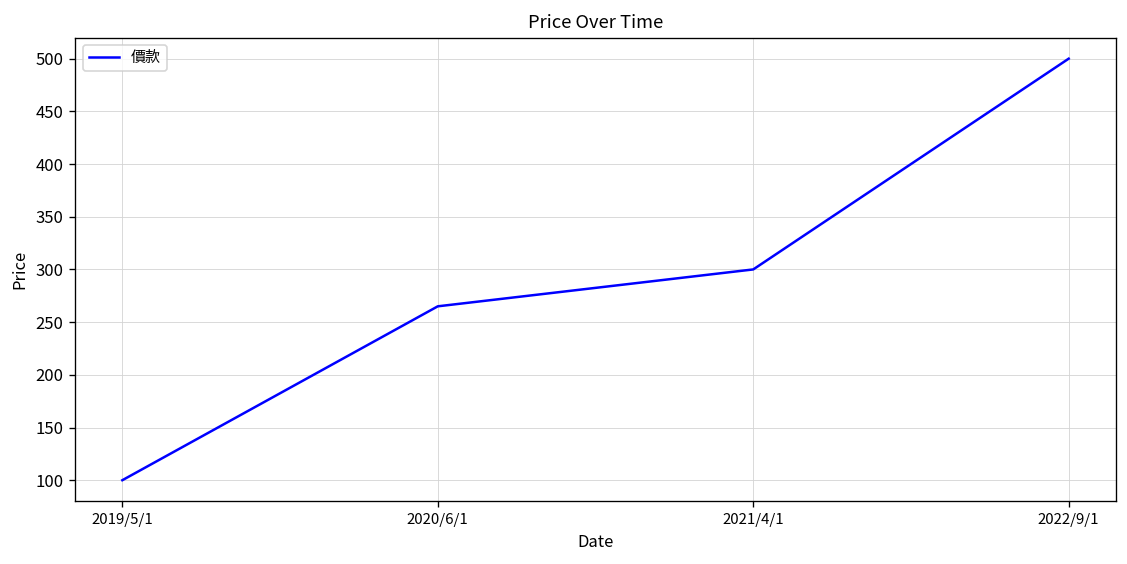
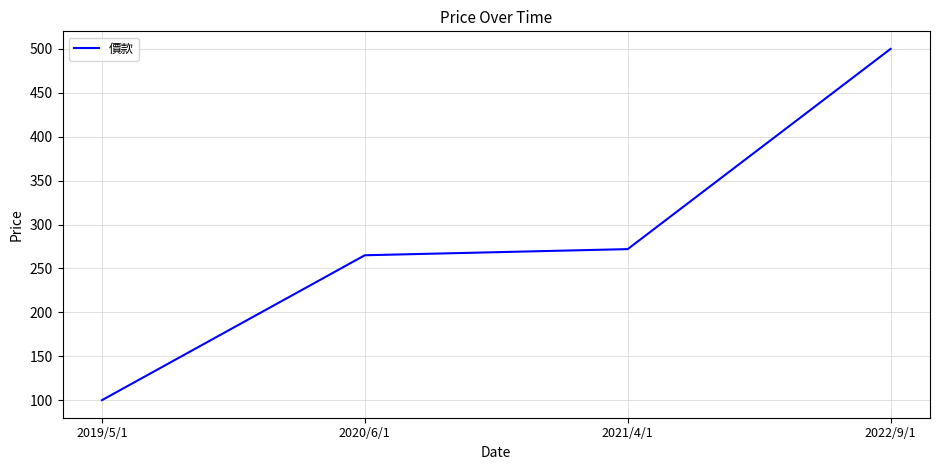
2021/4/1: 300 -> 270
